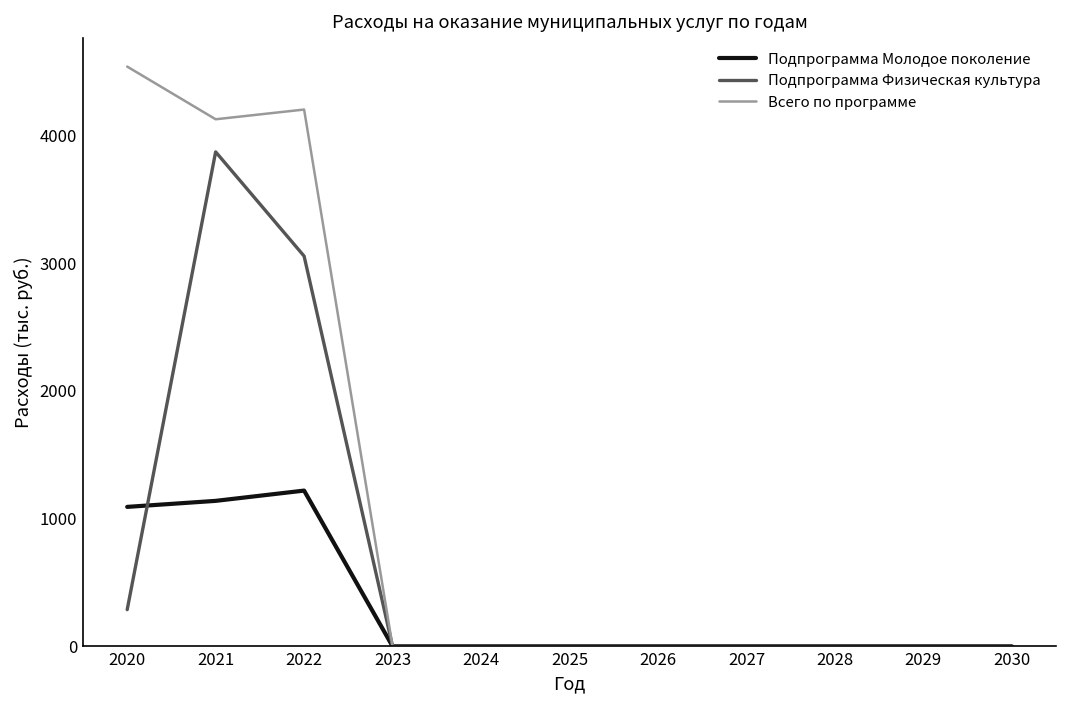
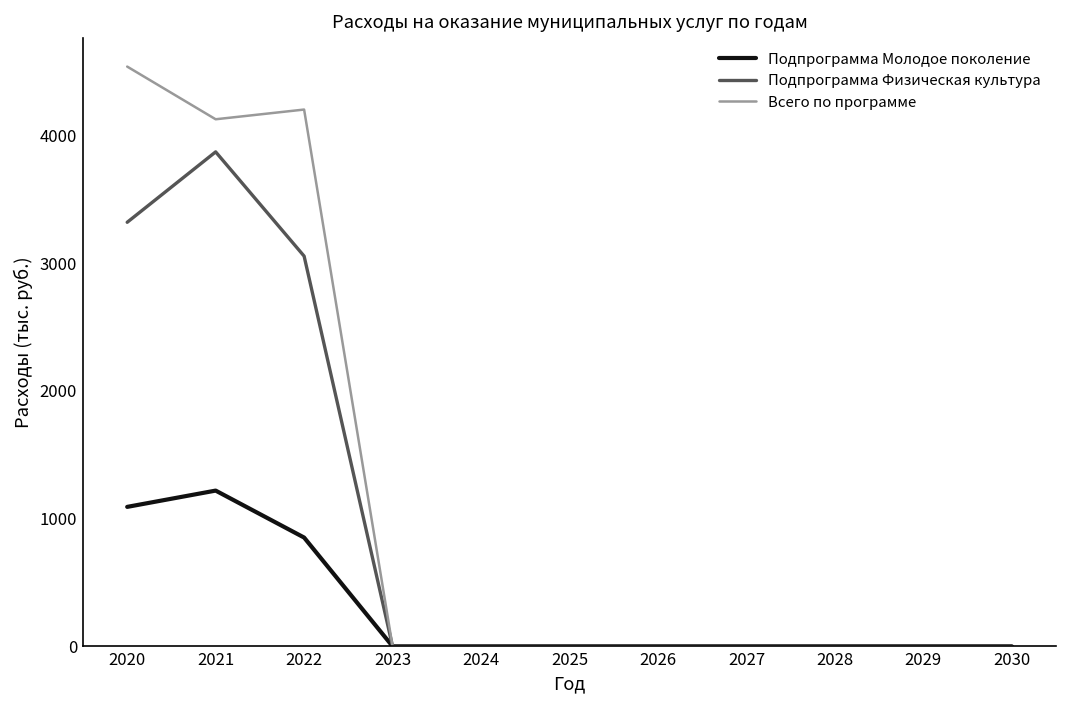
Подпрограмма Физическая культура, 2020: 290 -> 3320
Подпрограмма Молодое поколение, 2021: 1140 -> 1220
Подпрограмма Молодое поколение, 2022: 1220 -> 850
